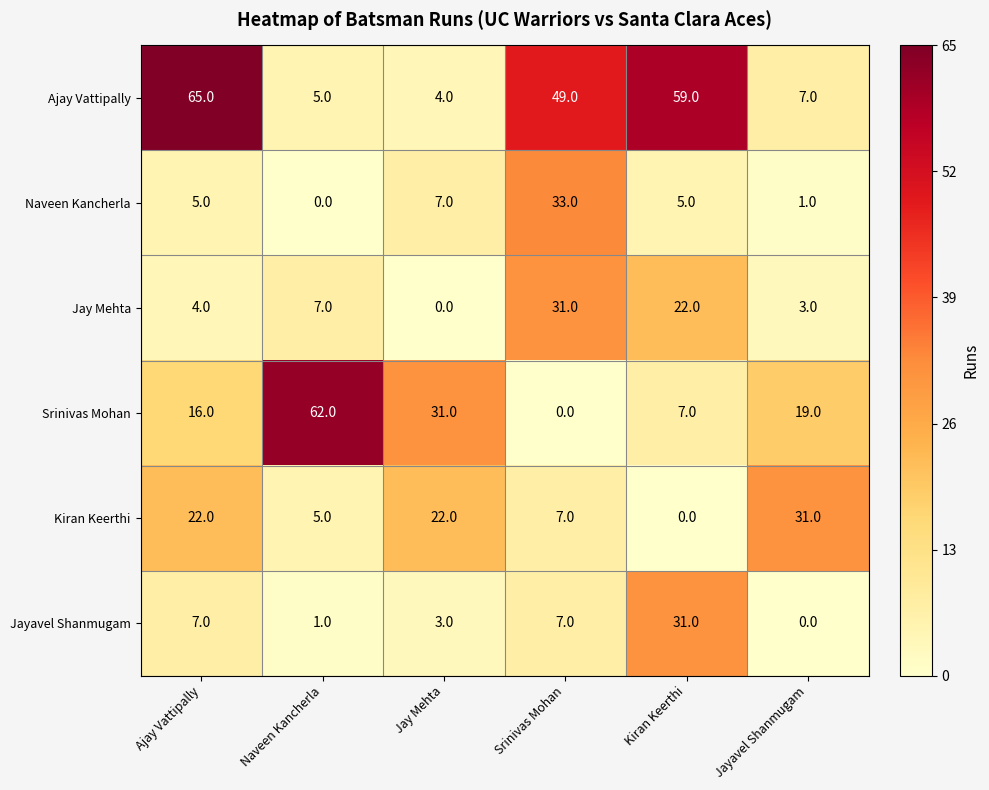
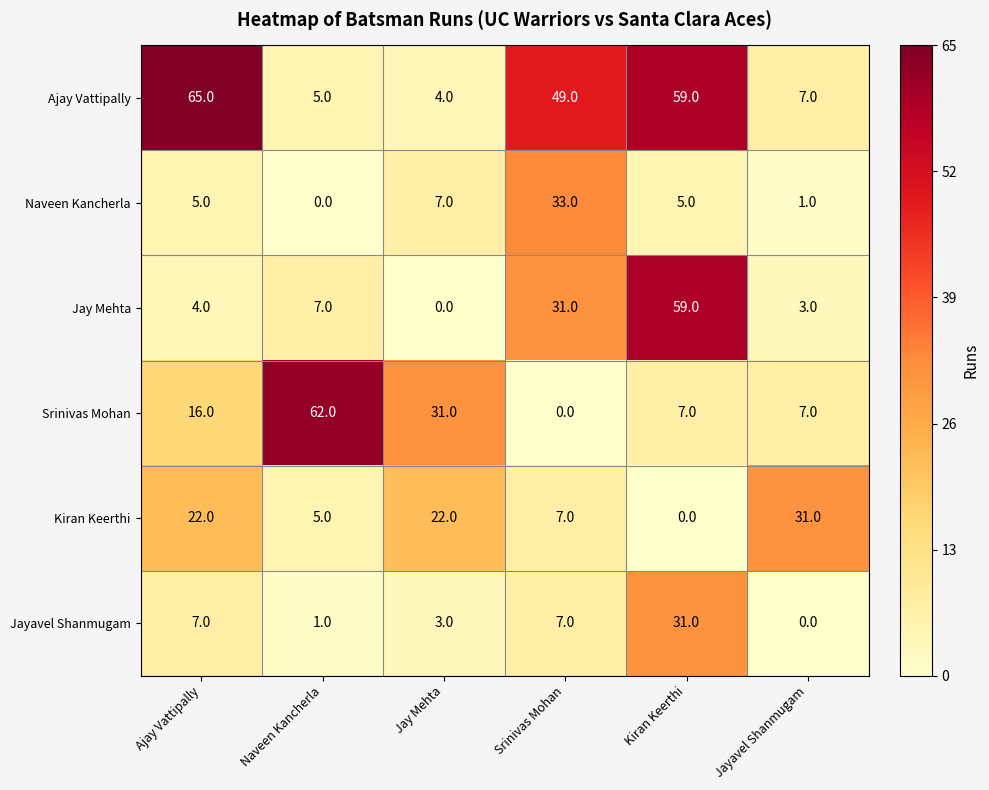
Jay Mehta, Kiran Keerthi: 22.0 -> 59.0
Srinivas Mohan, Jayavel Shanmugam: 19.0 -> 7.0
